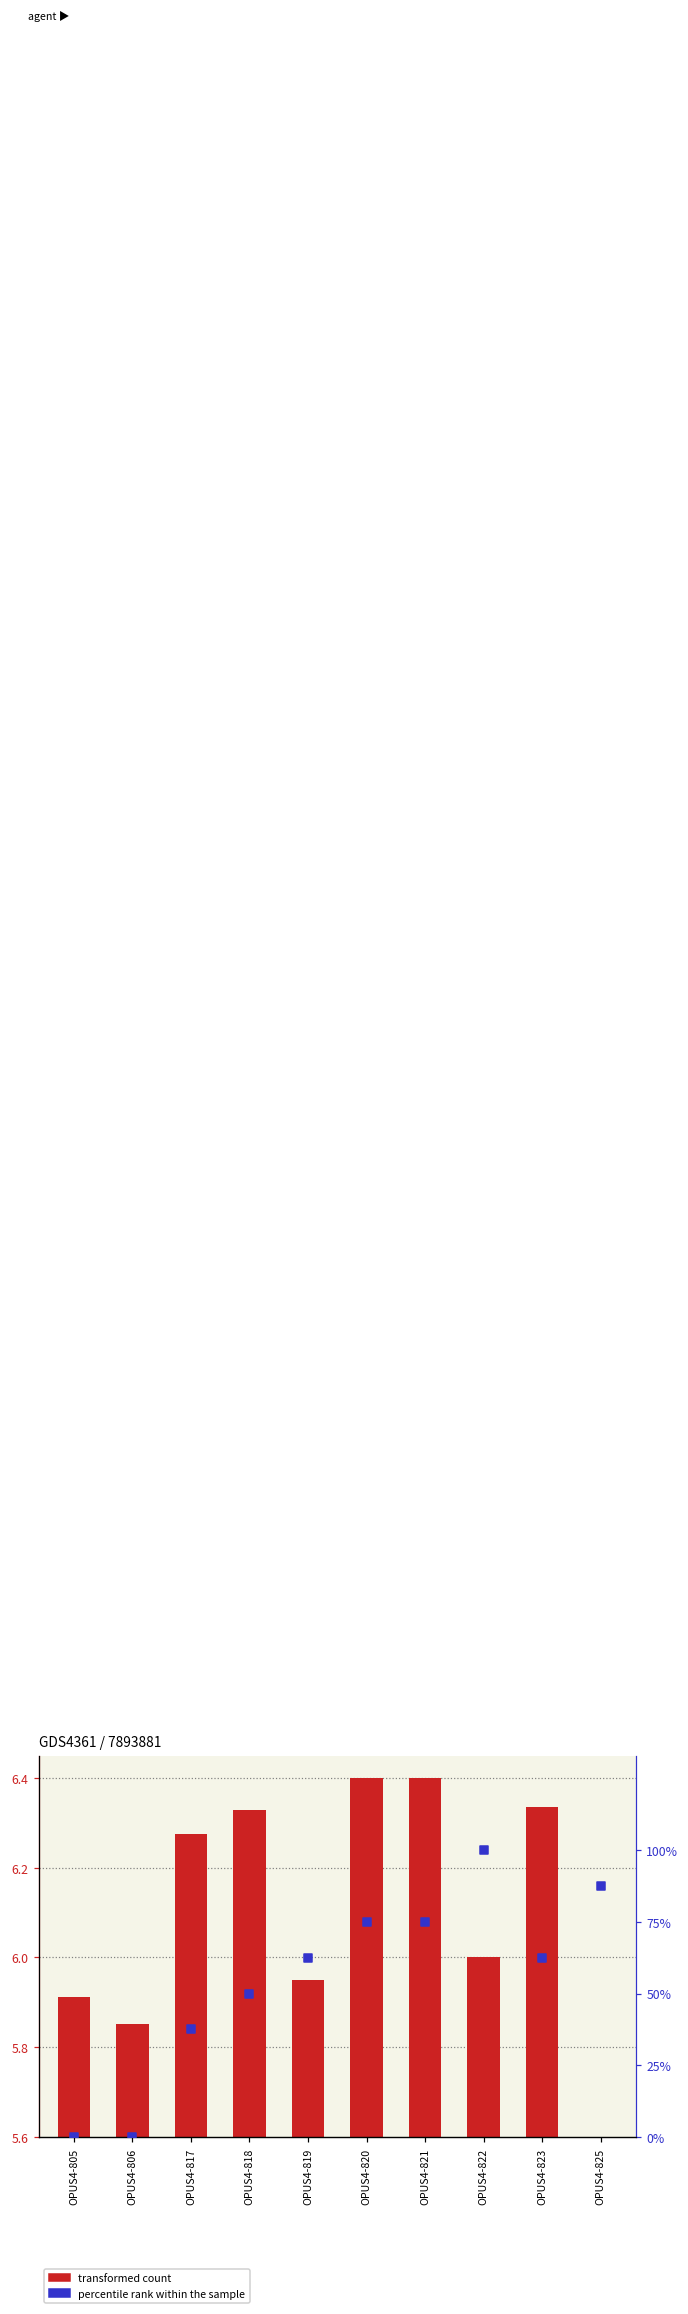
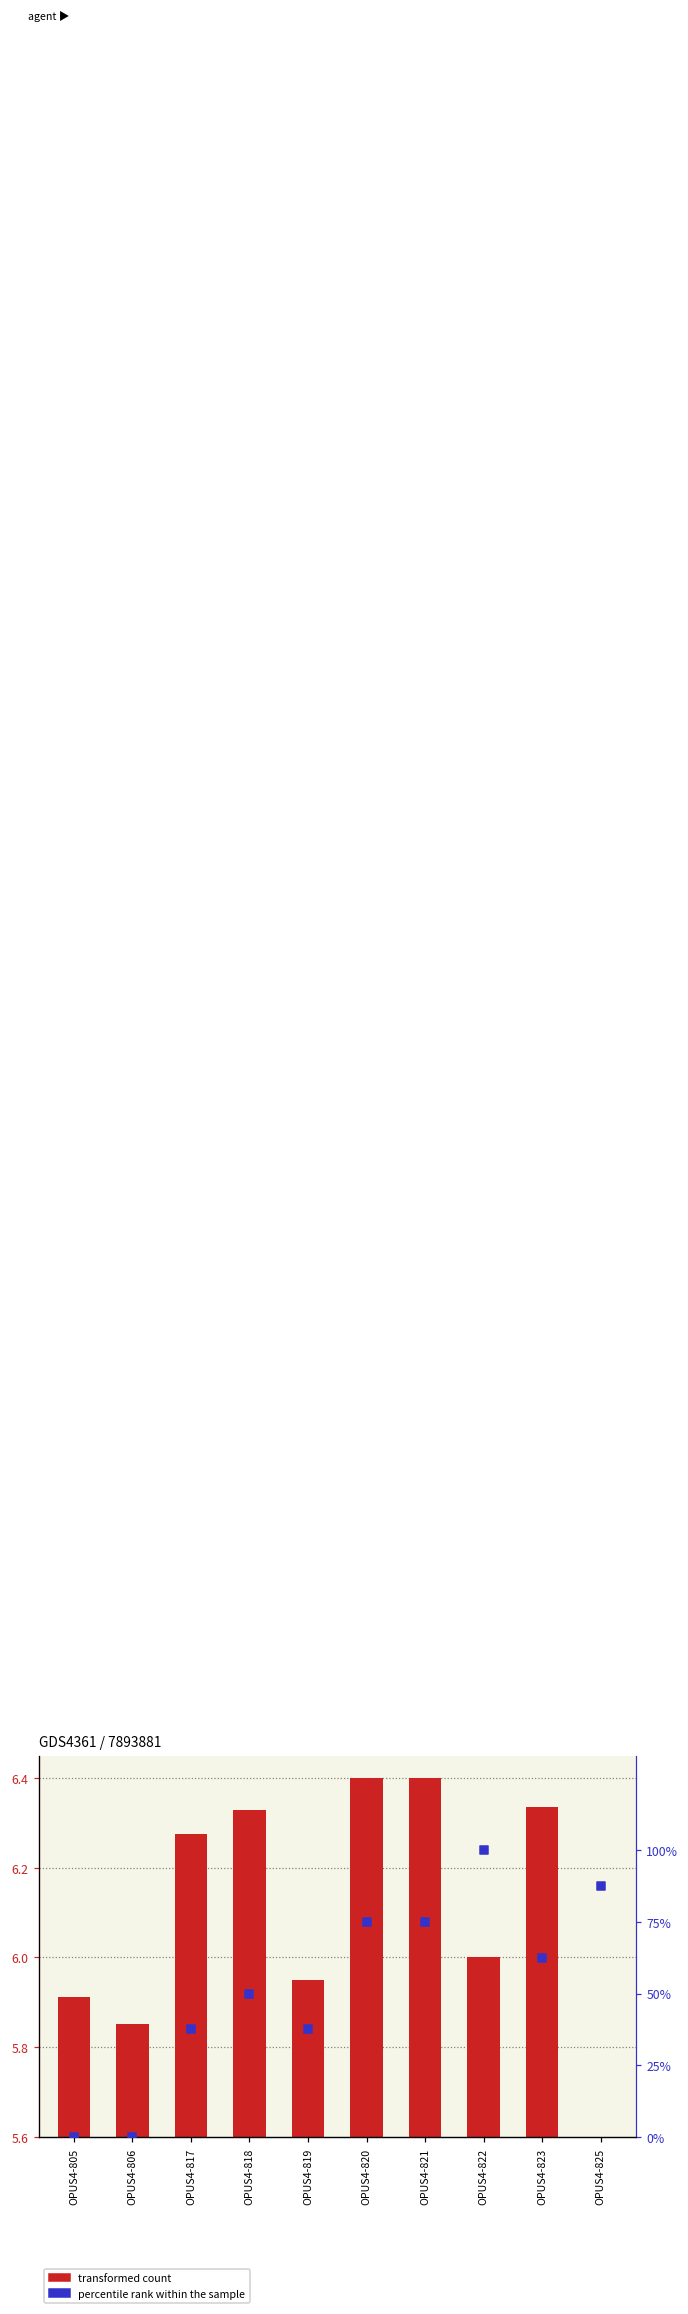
percentile rank within the sample, OPUS4-819: 63% -> 38%
